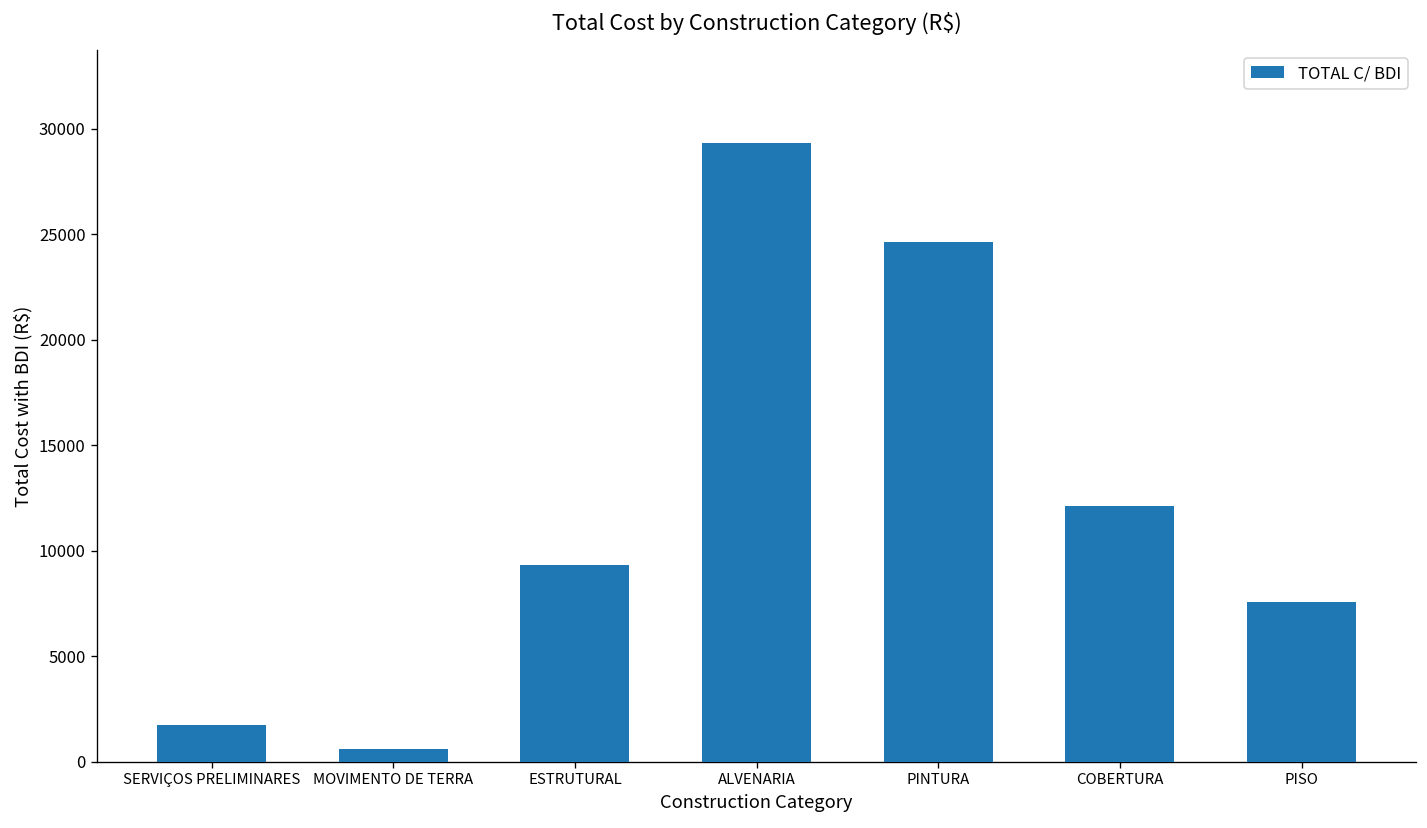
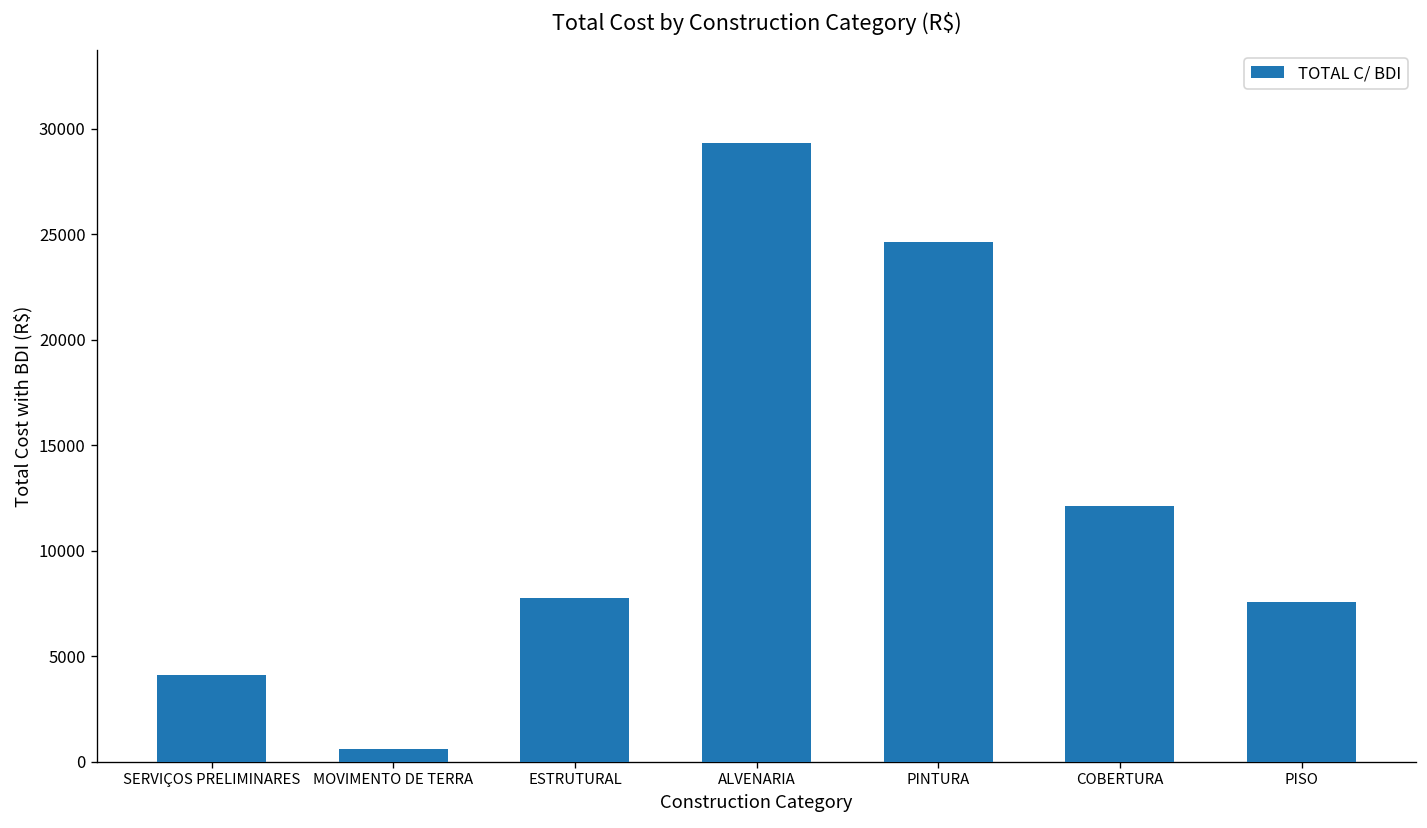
SERVIÇOS PRELIMINARES: 1800 -> 4100
ESTRUTURAL: 9300 -> 7800
